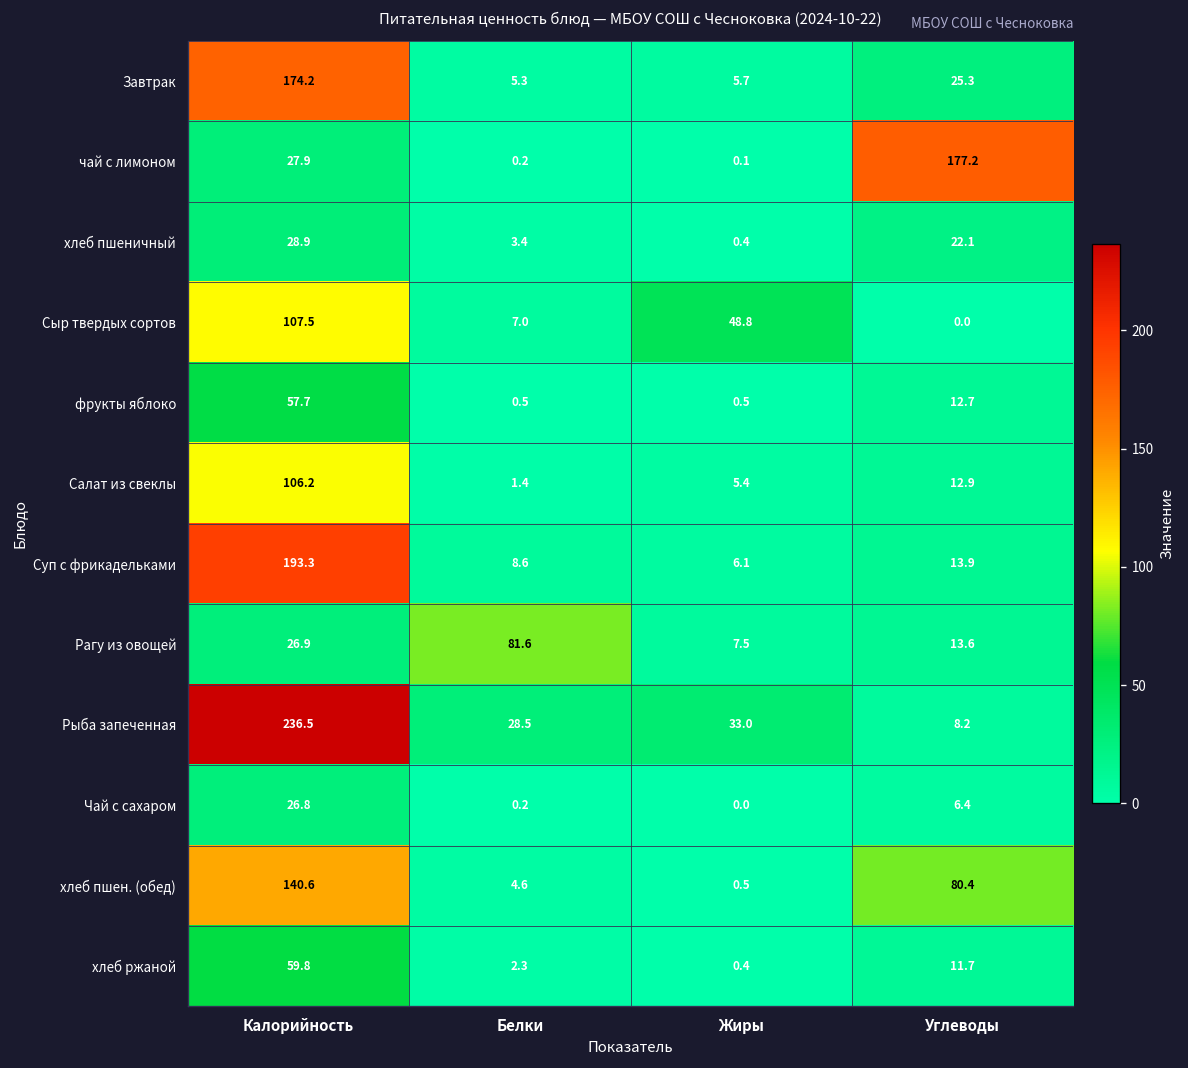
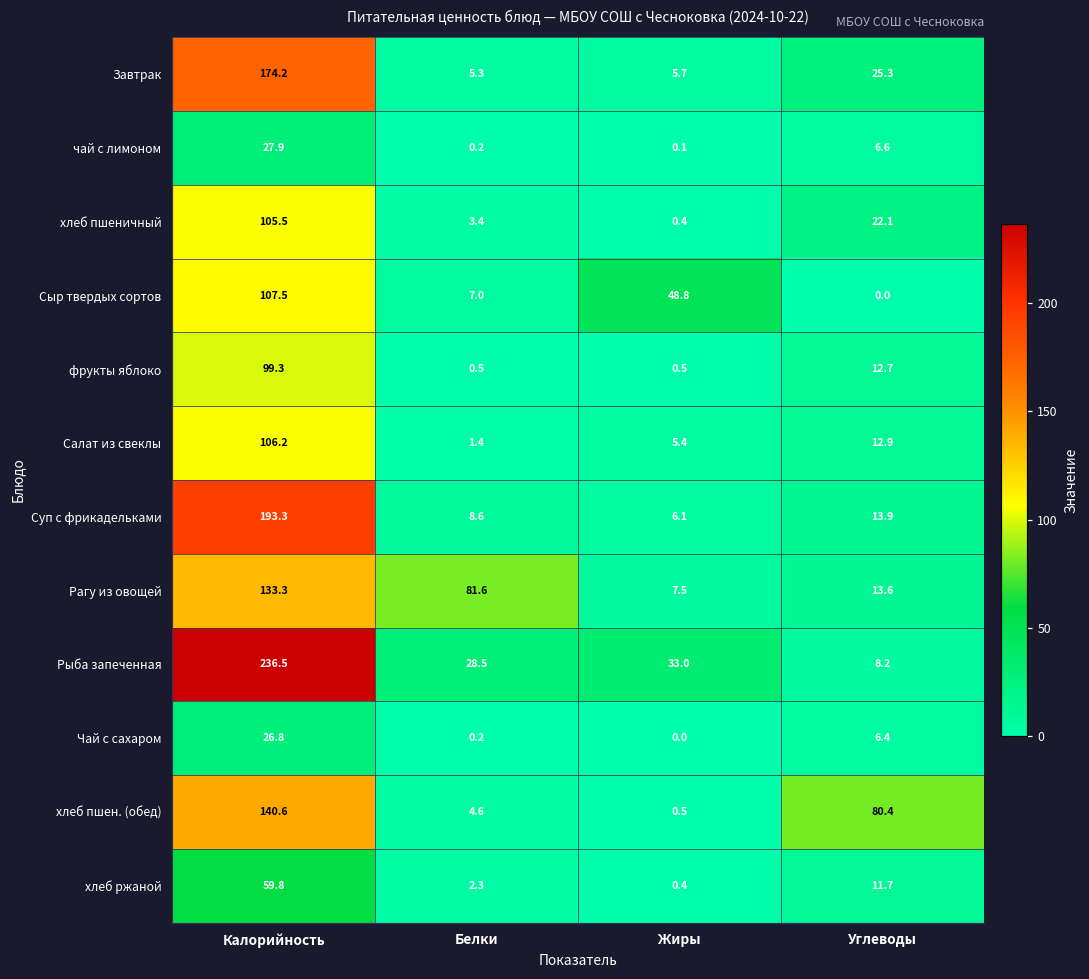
чай с лимоном, Углеводы: 177.2 -> 6.6
хлеб пшеничный, Калорийность: 28.9 -> 105.5
фрукты яблоко, Калорийность: 57.7 -> 99.3
Рагу из овощей, Калорийность: 26.9 -> 133.3
